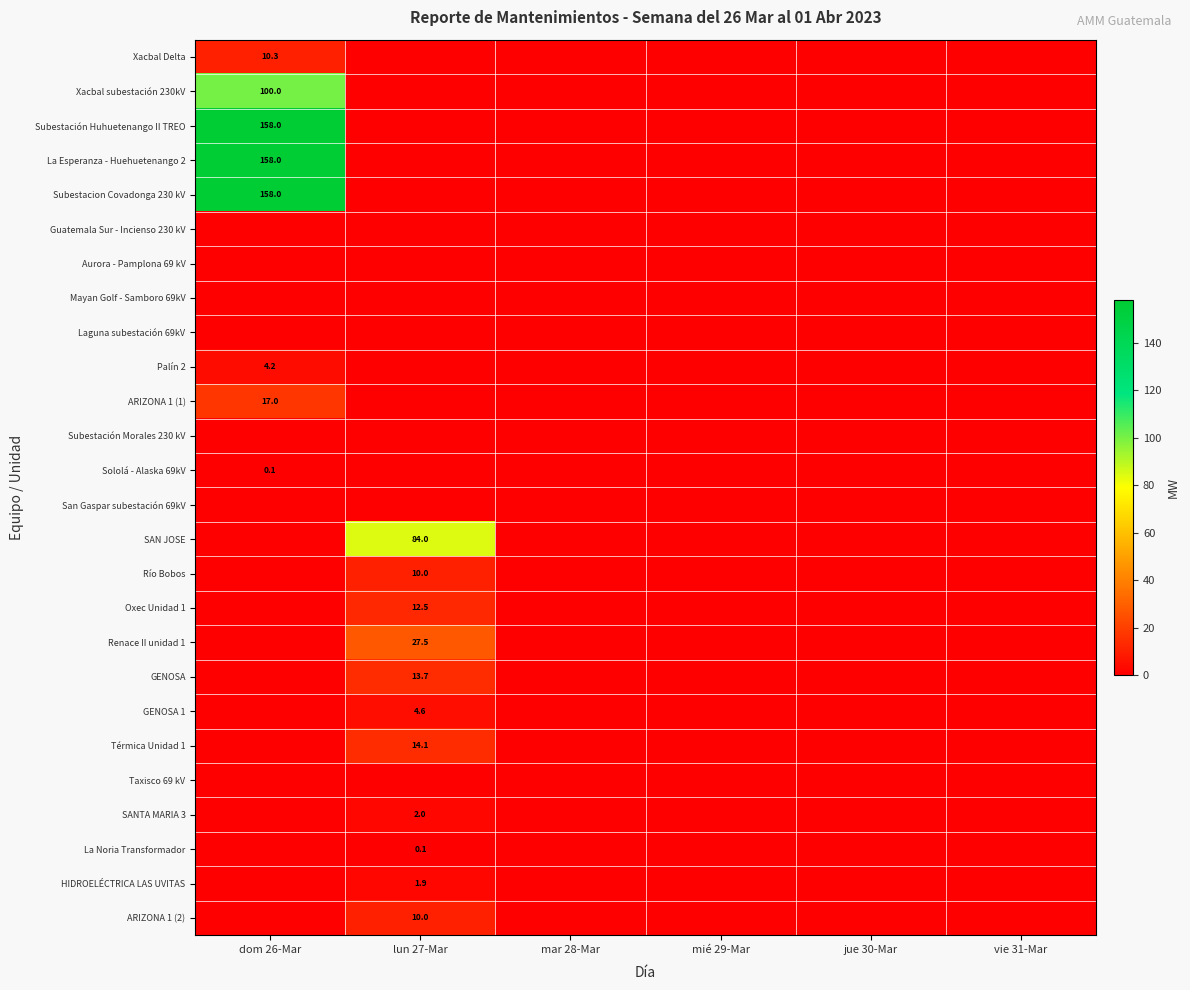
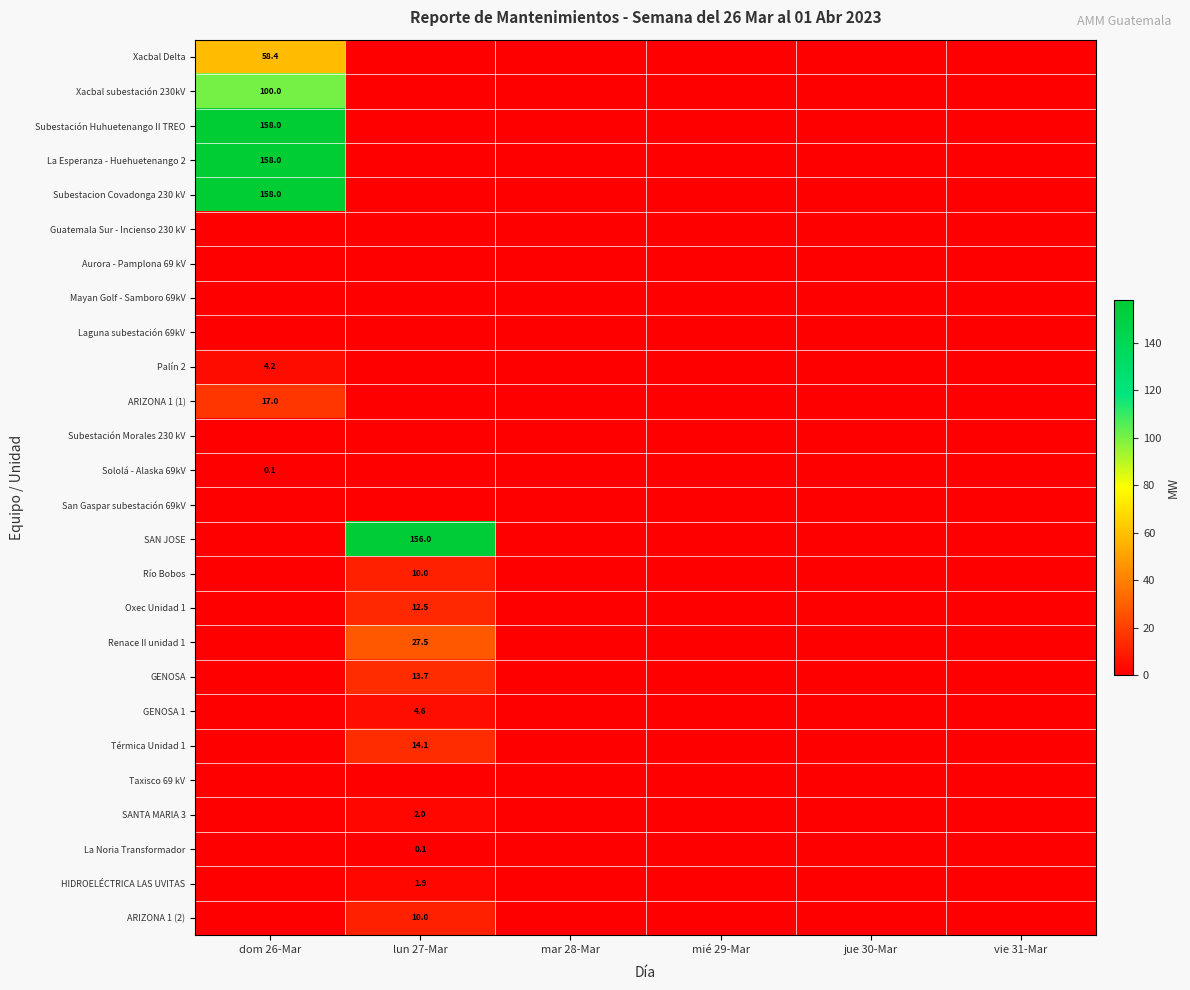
Xacbal Delta, dom 26-Mar: 10.3 -> 58.4
SAN JOSE, lun 27-Mar: 84.0 -> 156.0
